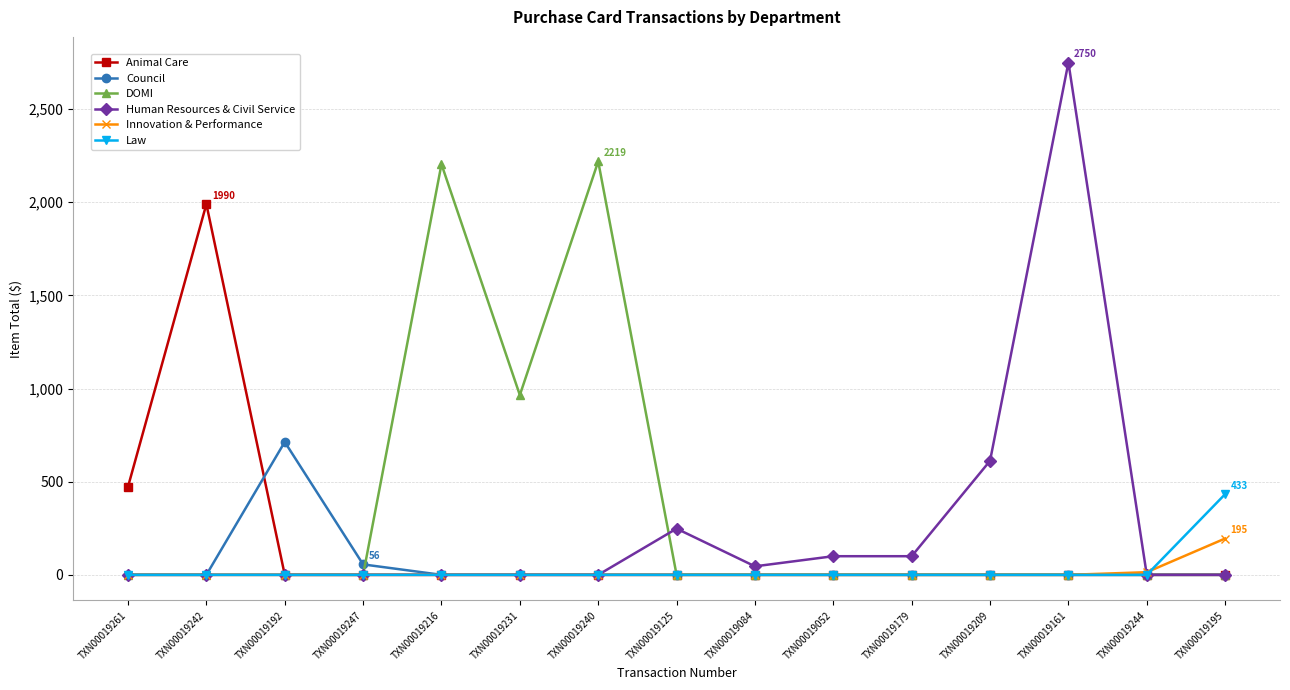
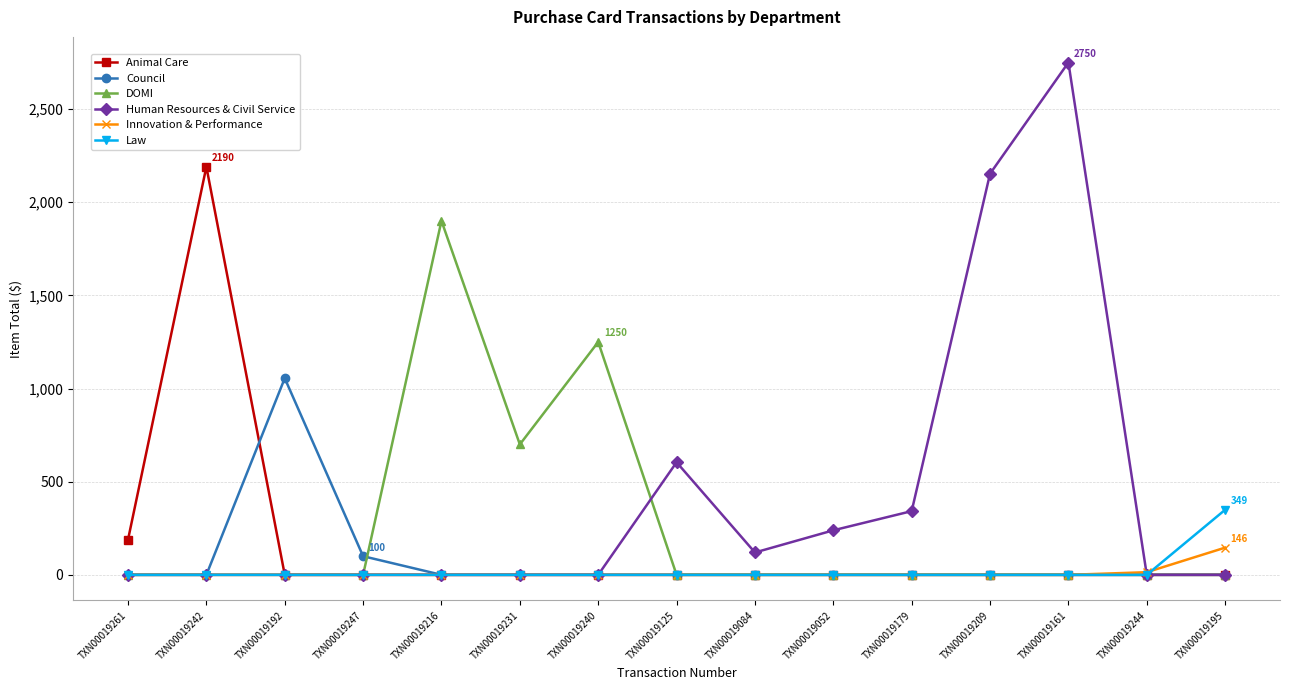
Animal Care, TXN00019261: 470 -> 190
Animal Care, TXN00019242: 1990 -> 2190
Council, TXN00019192: 710 -> 1,060
Council, TXN00019247: 56 -> 100
DOMI, TXN00019216: 2,200 -> 1,900
DOMI, TXN00019231: 970 -> 700
DOMI, TXN00019240: 2219 -> 1250
Human Resources & Civil Service, TXN00019125: 250 -> 600
Human Resources & Civil Service, TXN00019084: 50 -> 120
Human Resources & Civil Service, TXN00019052: 100 -> 240
Human Resources & Civil Service, TXN00019179: 100 -> 340
Human Resources & Civil Service, TXN00019209: 610 -> 2,150
Innovation & Performance, TXN00019195: 195 -> 146
Law, TXN00019195: 433 -> 349
